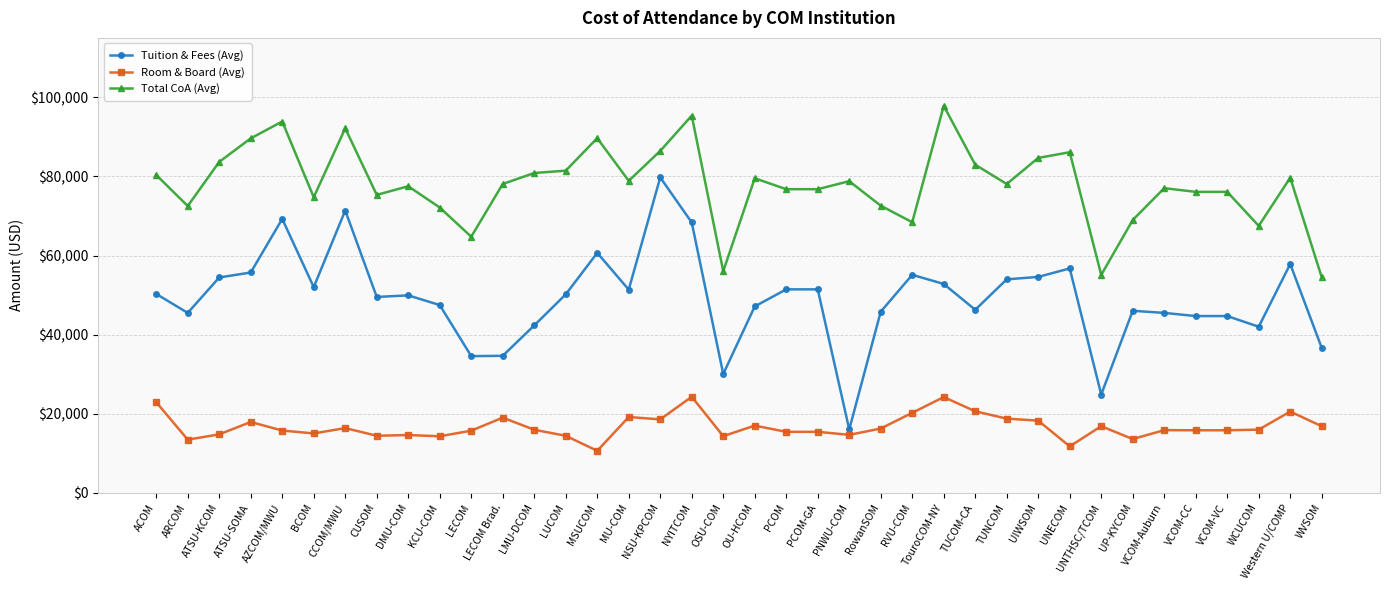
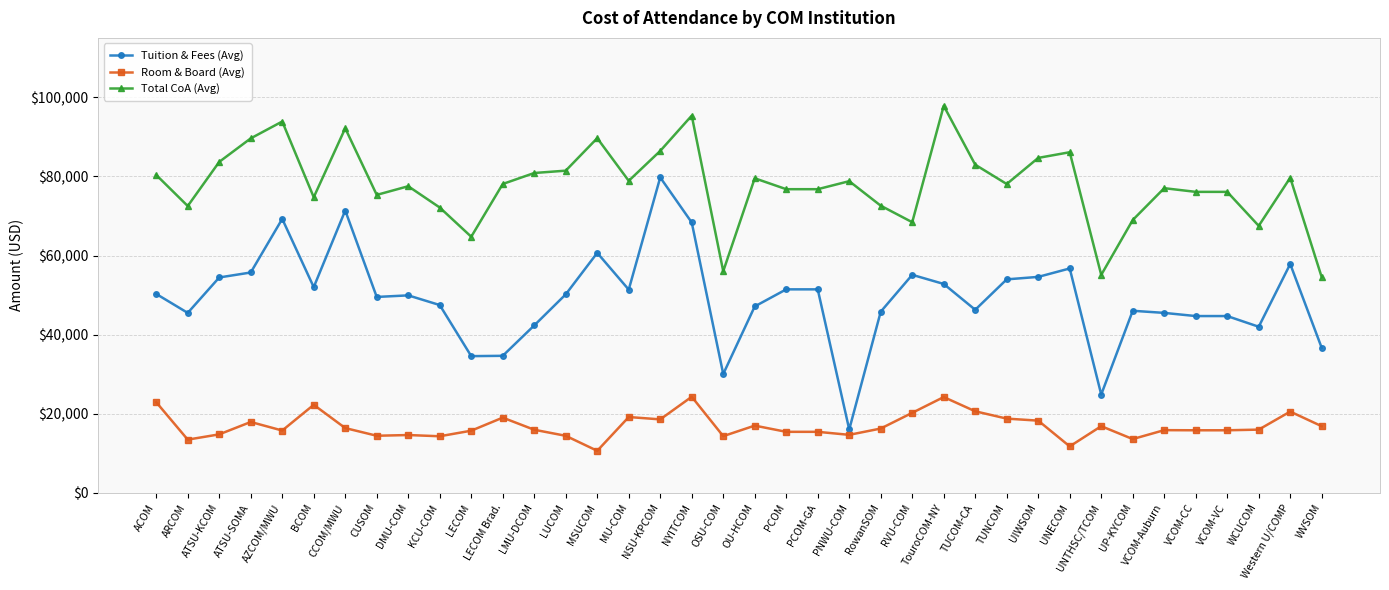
Room & Board (Avg), BCOM: $15,000 -> $22,000
